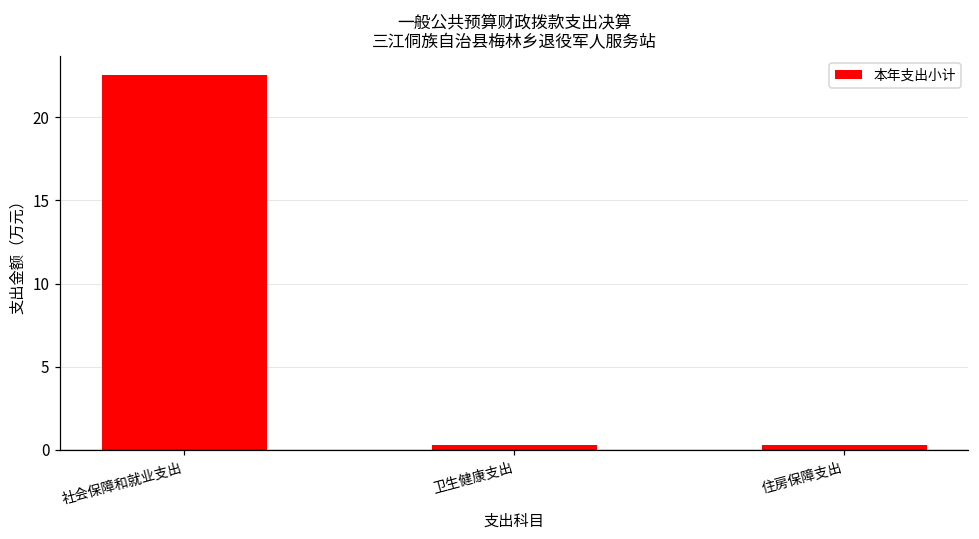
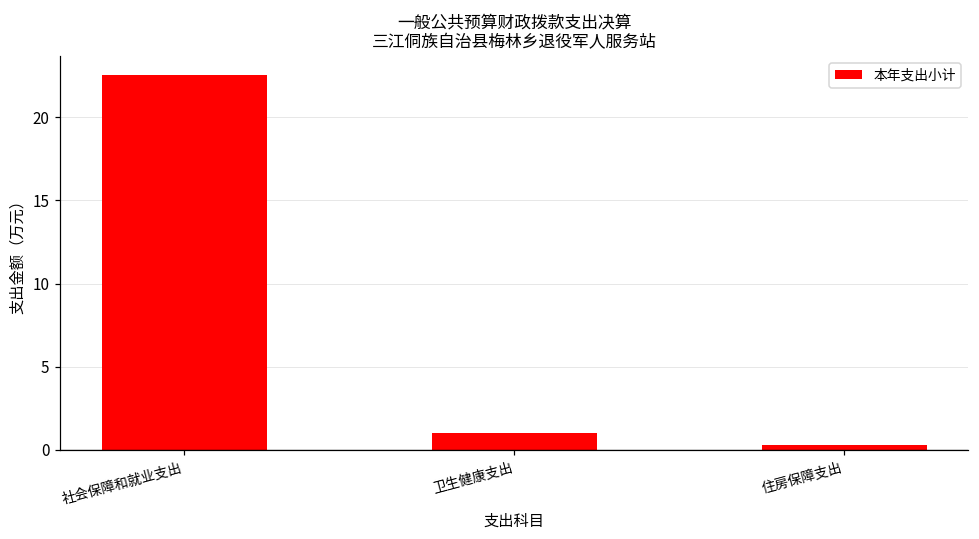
卫生健康支出: 0.3 -> 1.0
